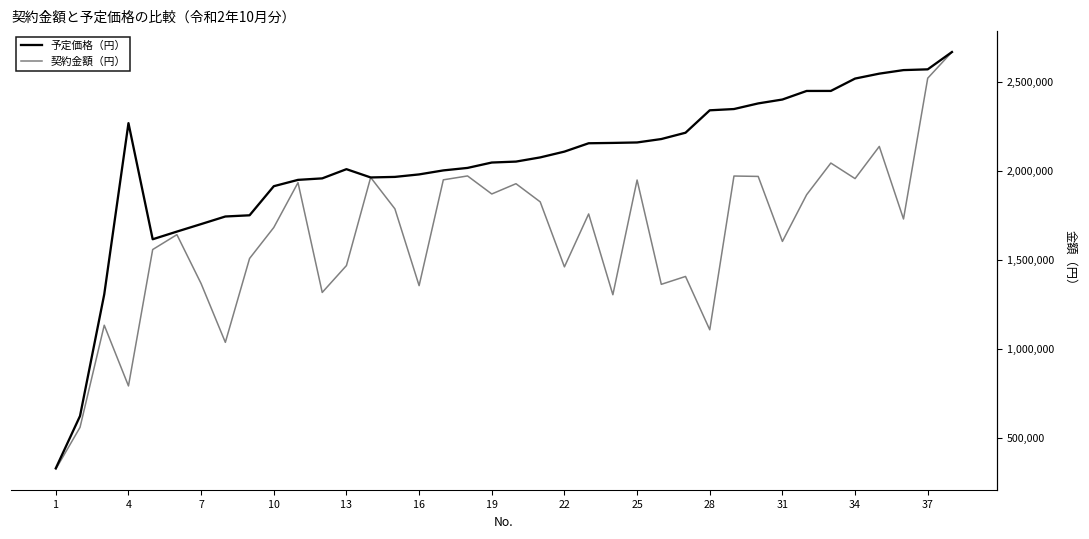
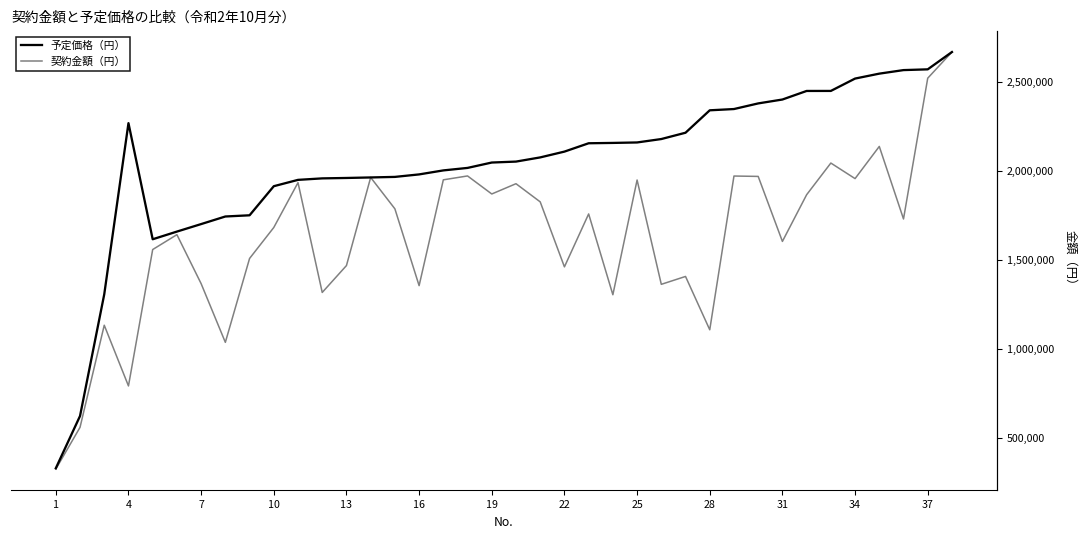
予定価格（円）, 13: 2,010,000 -> 1,960,000
